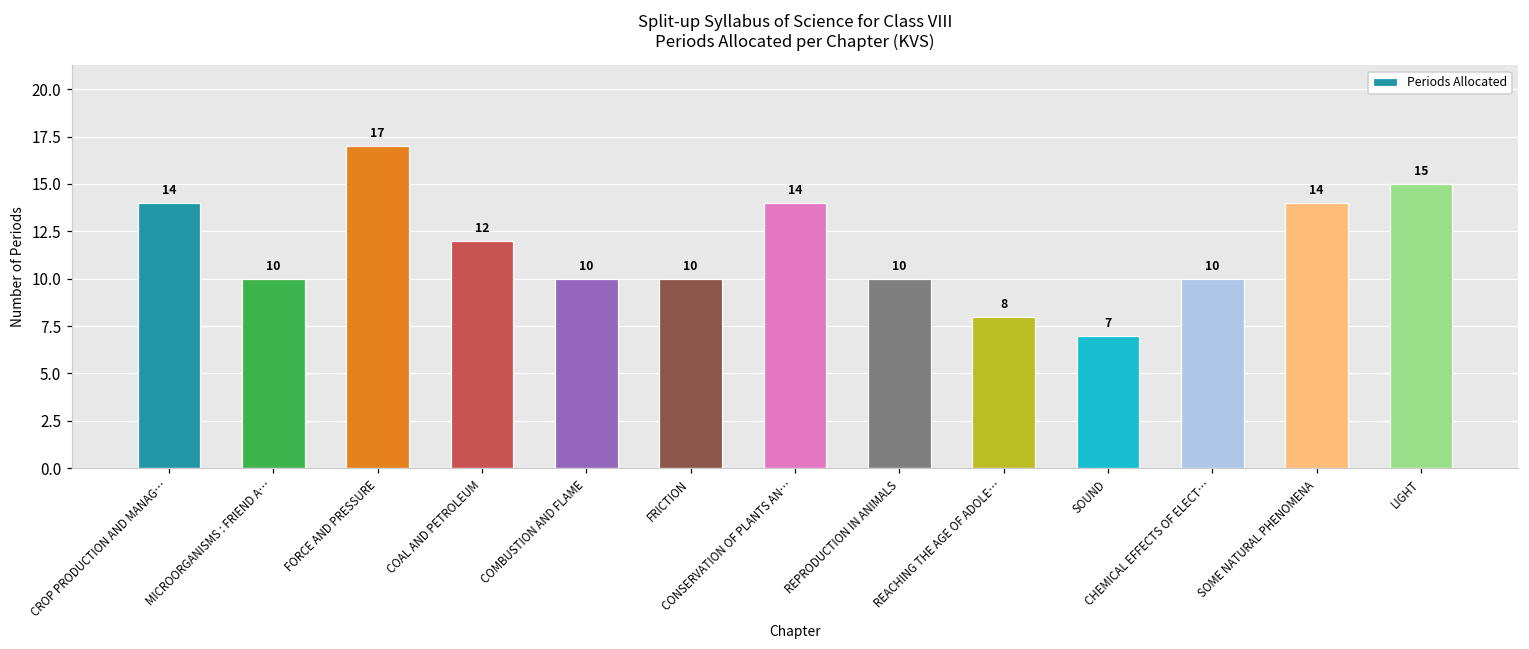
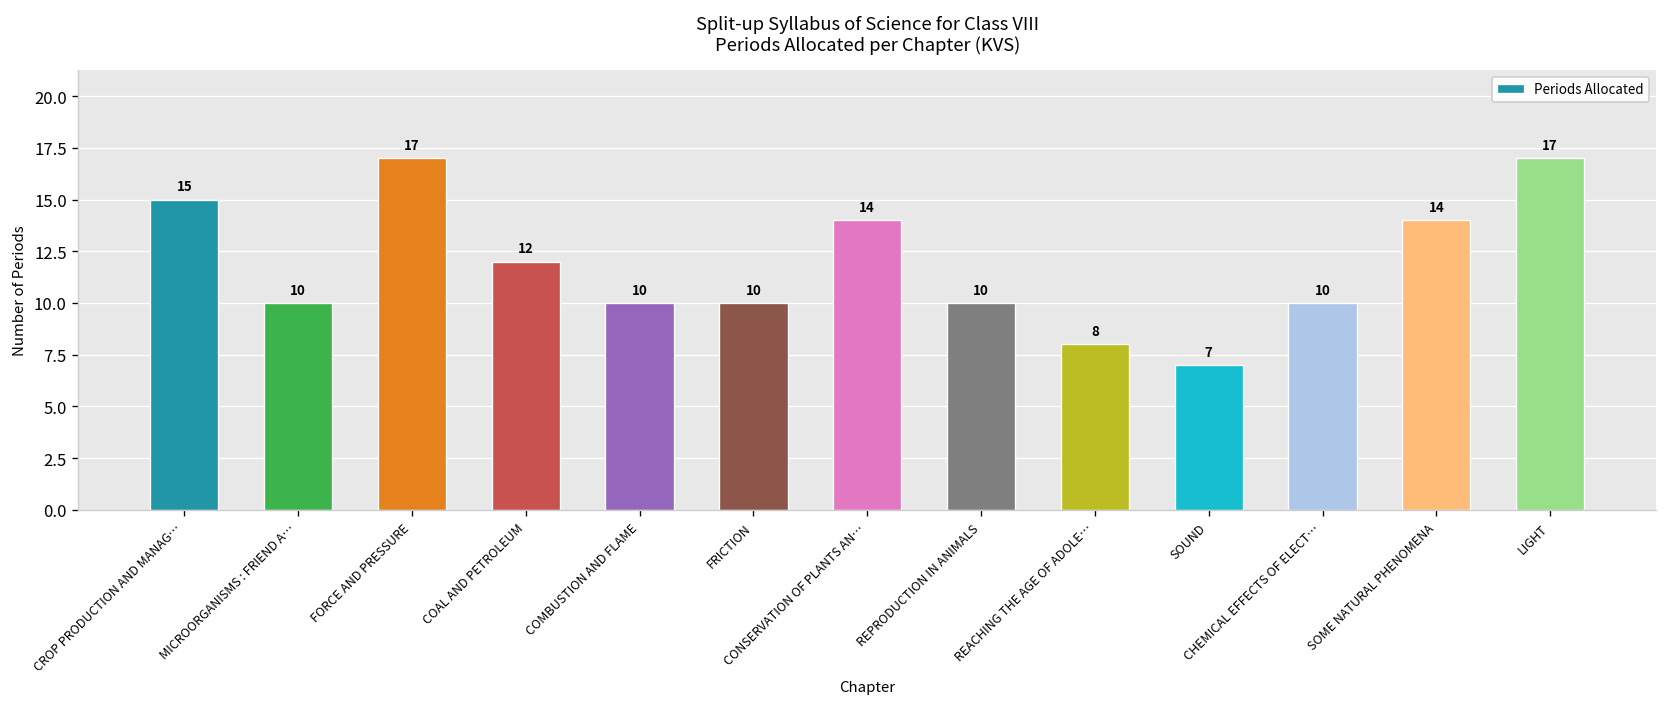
CROP PRODUCTION AND MANAG…: 14 -> 15
LIGHT: 15 -> 17
